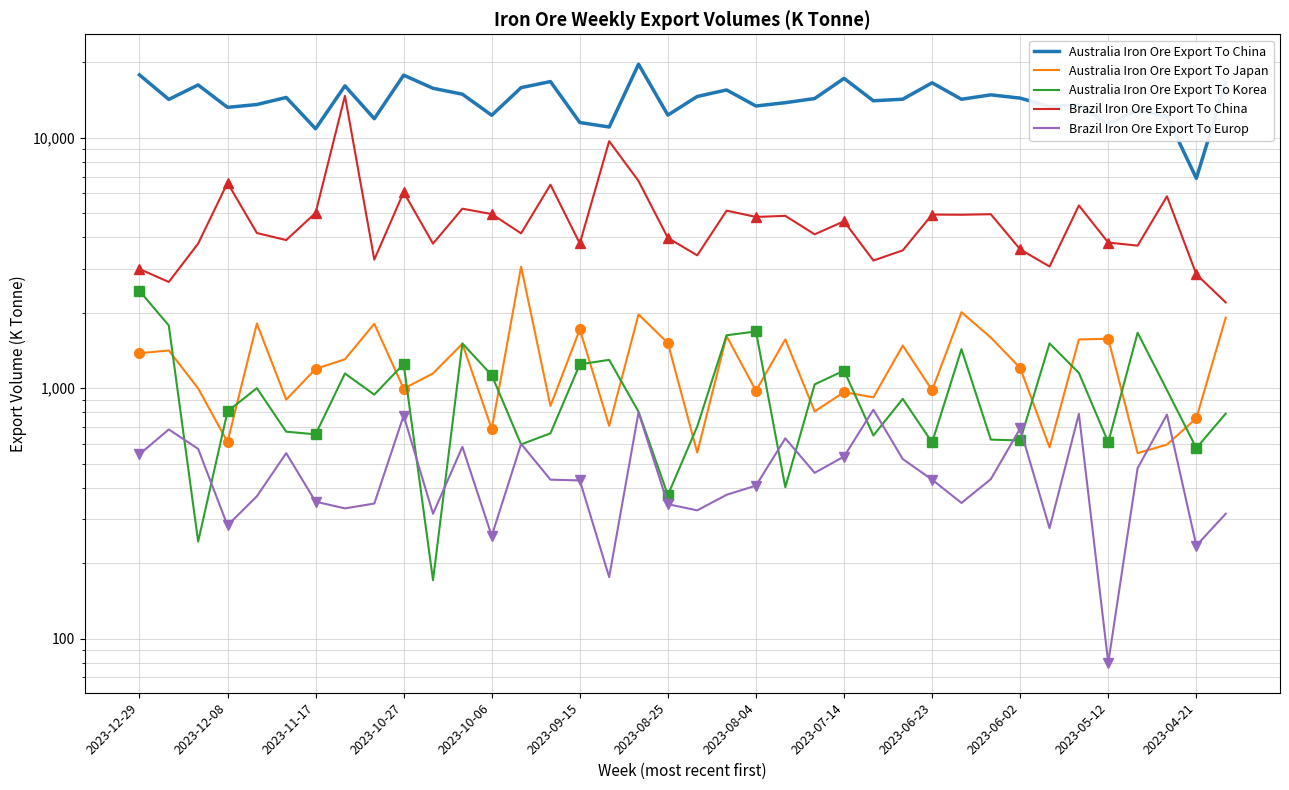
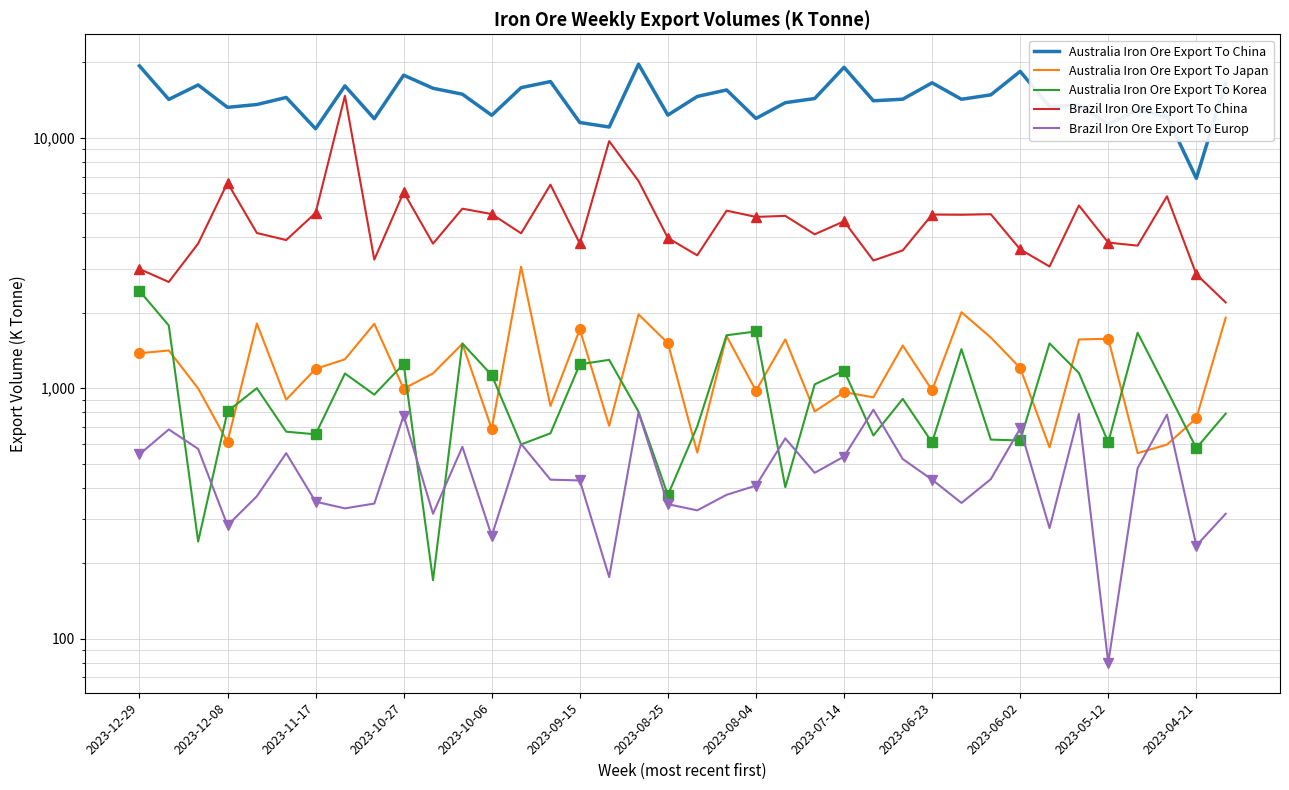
Australia Iron Ore Export To China, 2023-12-29: 18,000 -> 19,000
Australia Iron Ore Export To China, 2023-08-04: 13,000 -> 12,000
Australia Iron Ore Export To China, 2023-07-14: 17,000 -> 19,000
Australia Iron Ore Export To China, 2023-06-02: 14,000 -> 18,000
